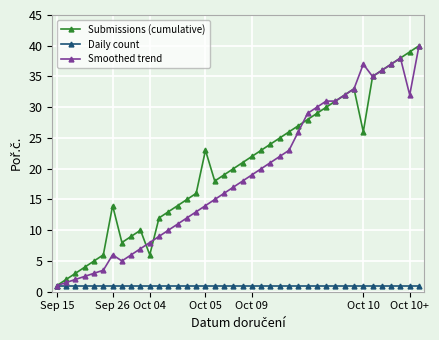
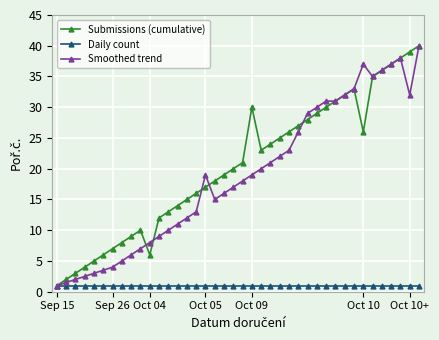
Submissions (cumulative), Sep 26: 14 -> 7
Smoothed trend, Sep 26: 6 -> 4
Submissions (cumulative), Oct 05: 23 -> 17
Smoothed trend, Oct 05: 14 -> 19
Submissions (cumulative), Oct 09: 22 -> 30
